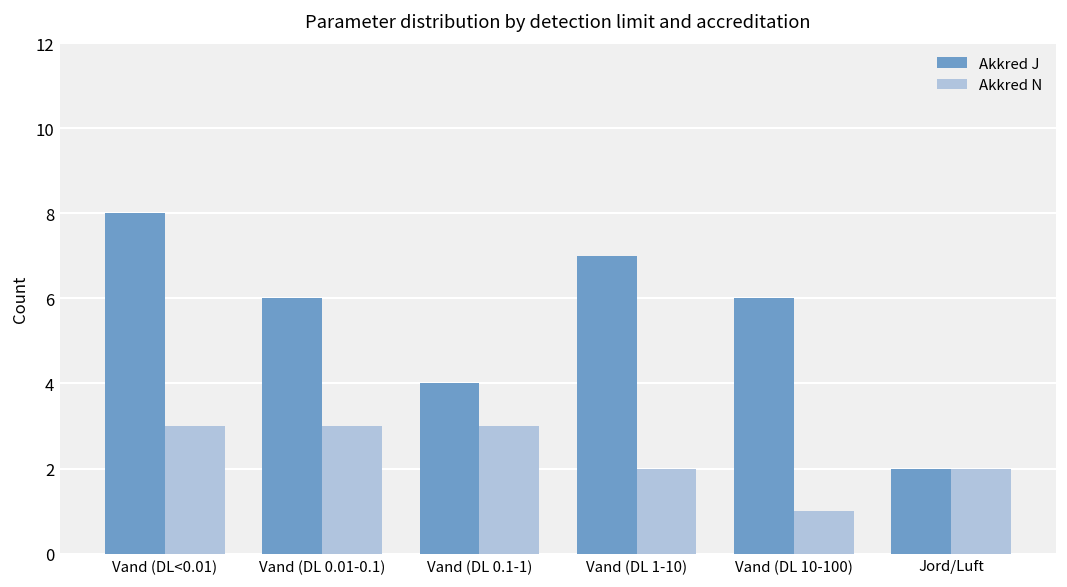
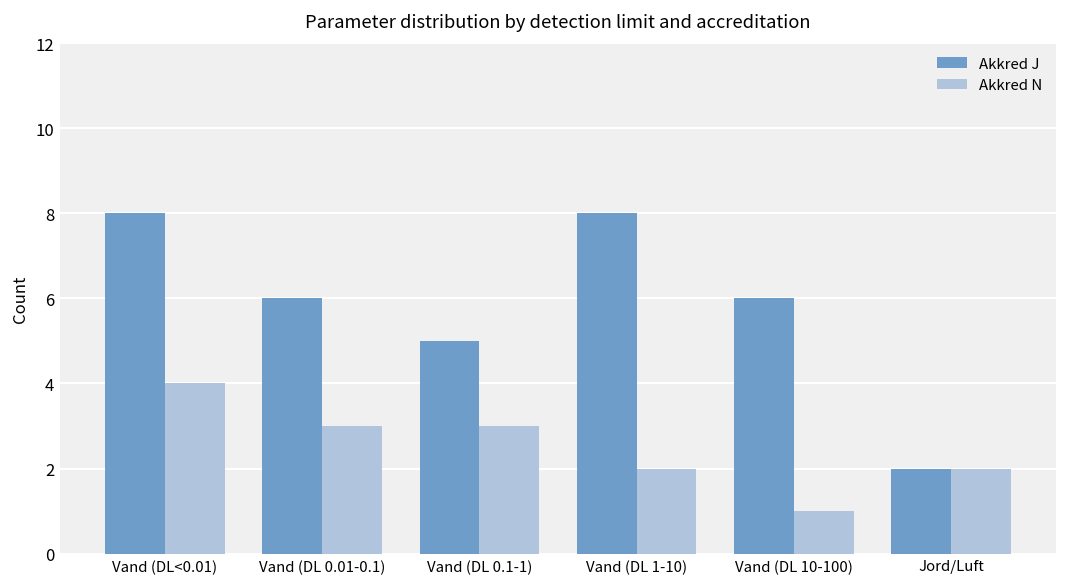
Akkred N, Vand (DL<0.01): 3 -> 4
Akkred J, Vand (DL 0.1-1): 4 -> 5
Akkred J, Vand (DL 1-10): 7 -> 8
